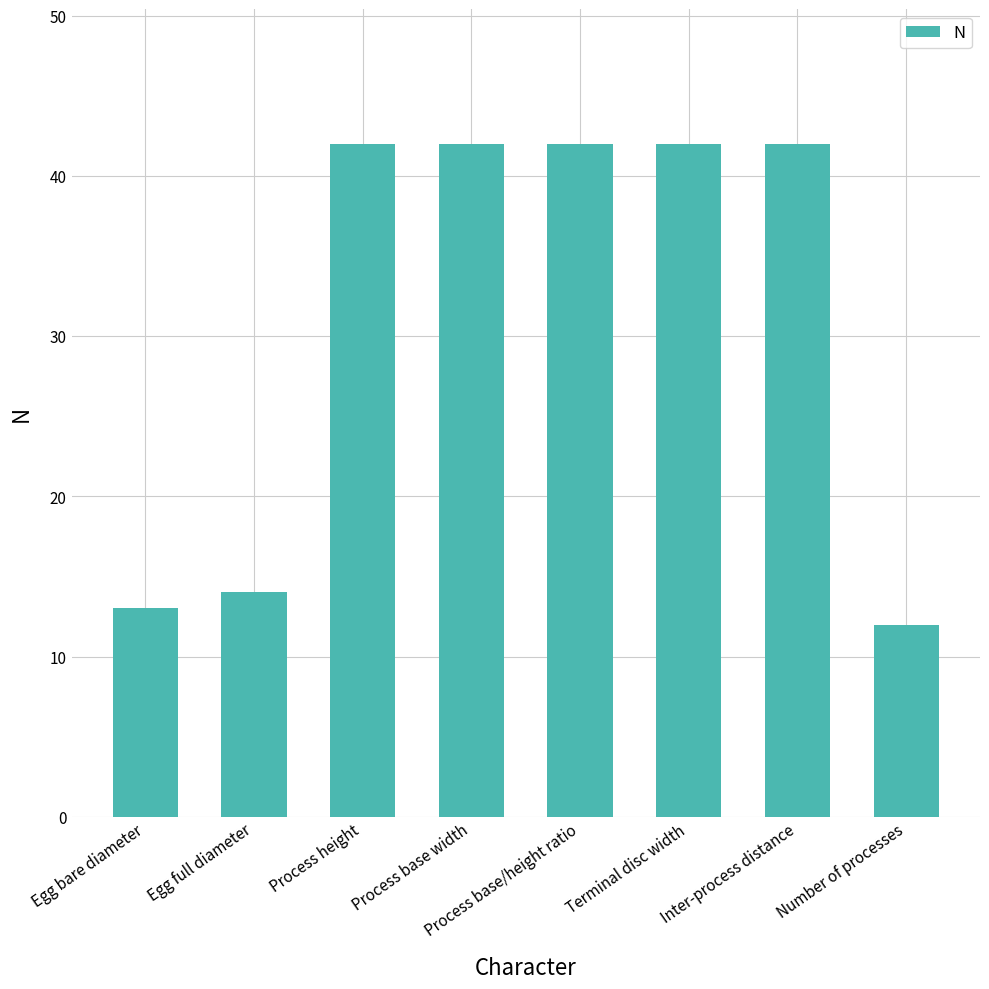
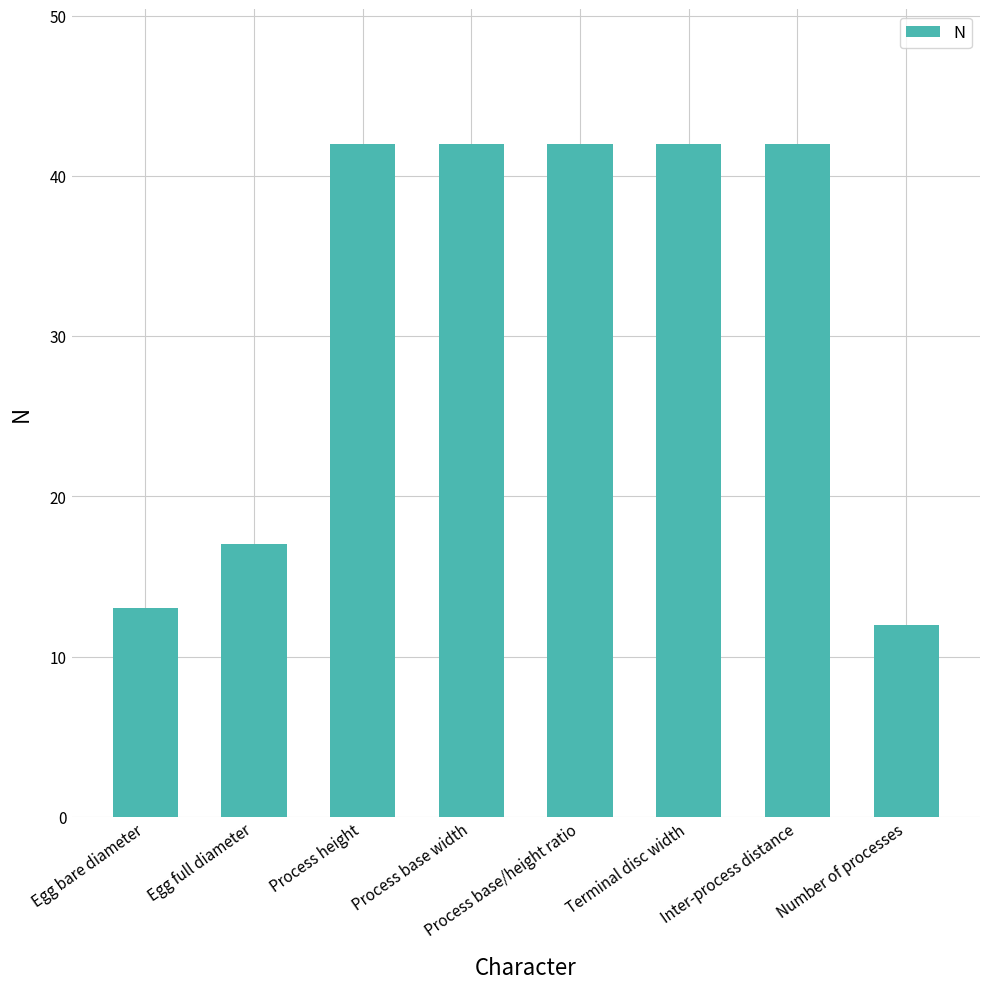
Egg full diameter: 14 -> 17
